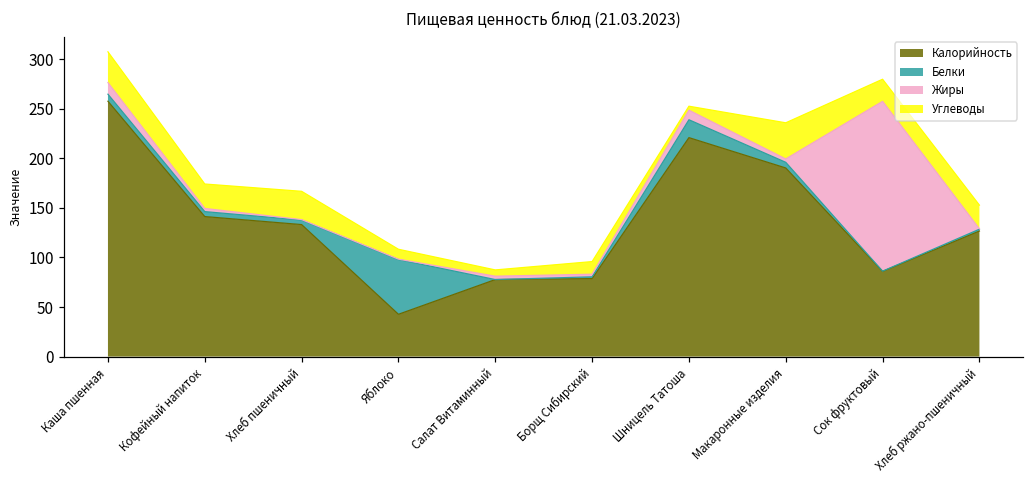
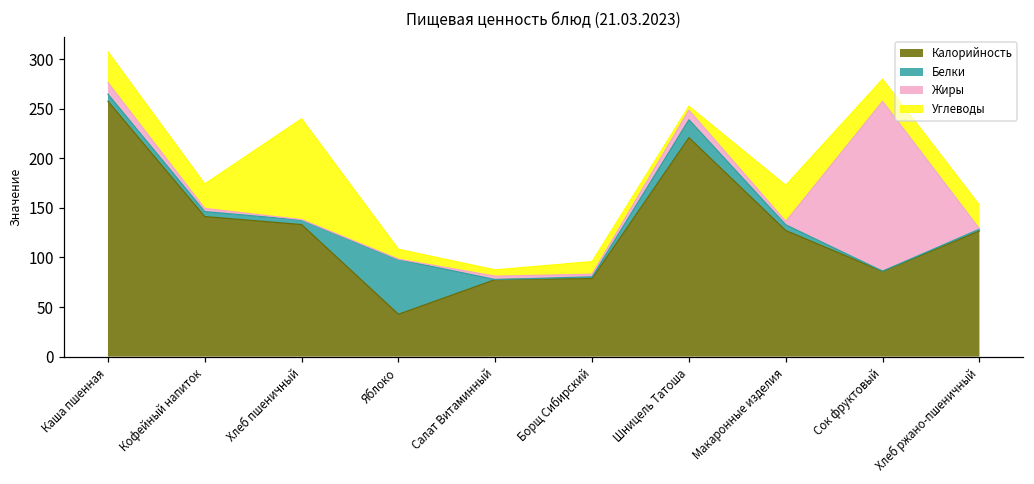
Углеводы, Хлеб пшеничный: 30 -> 100
Калорийность, Макаронные изделия: 190 -> 130
